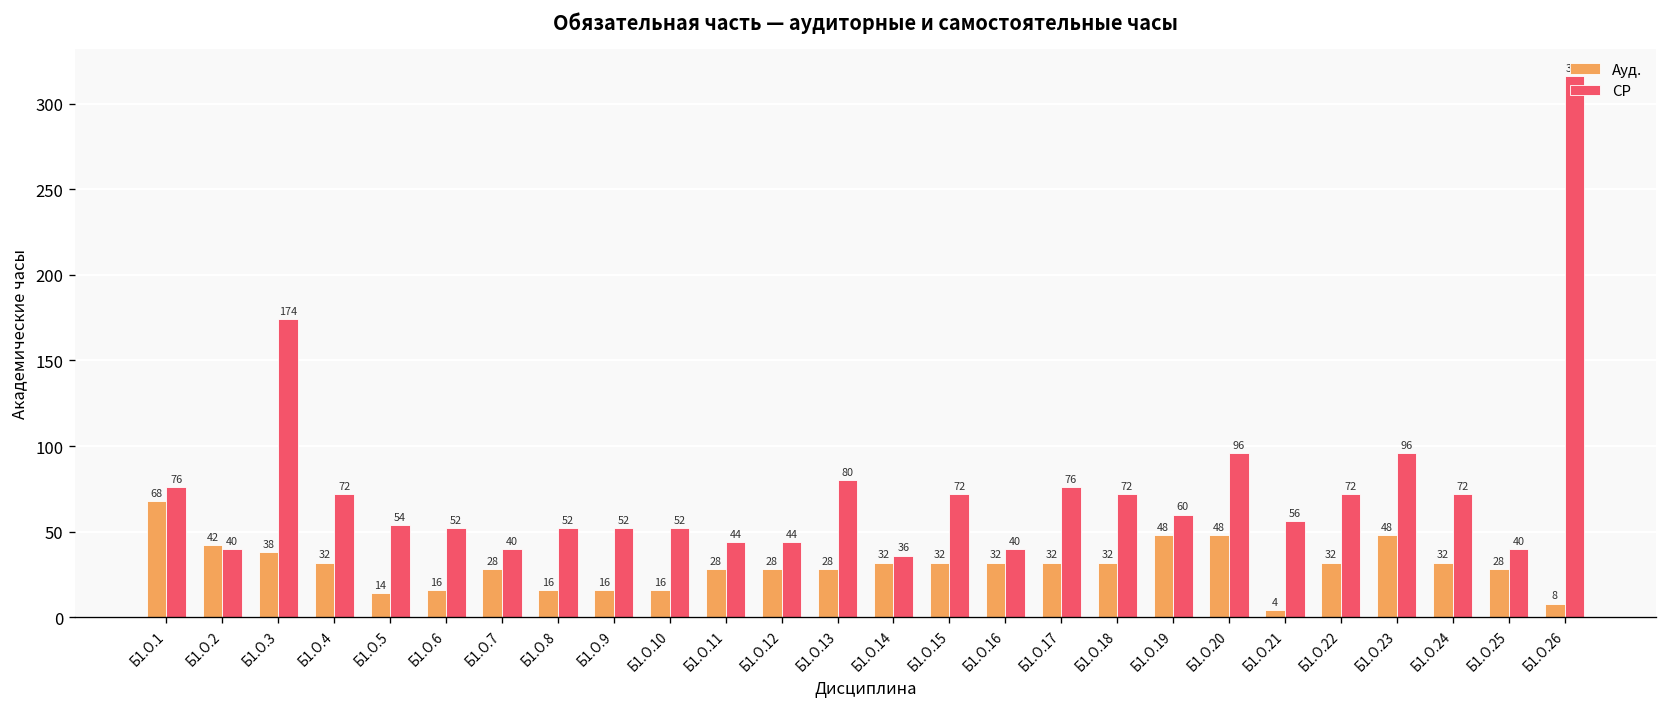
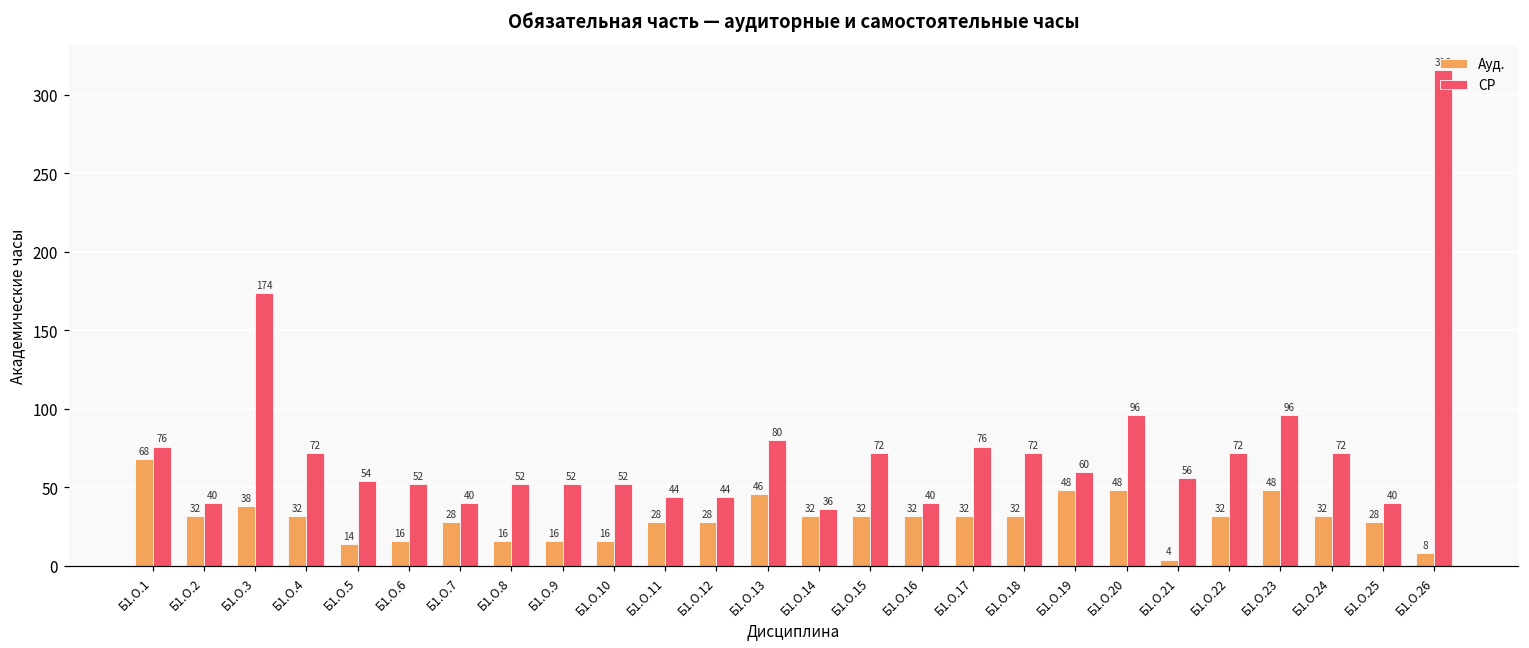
Ауд., Б1.О.2: 42 -> 32
Ауд., Б1.О.13: 28 -> 46
